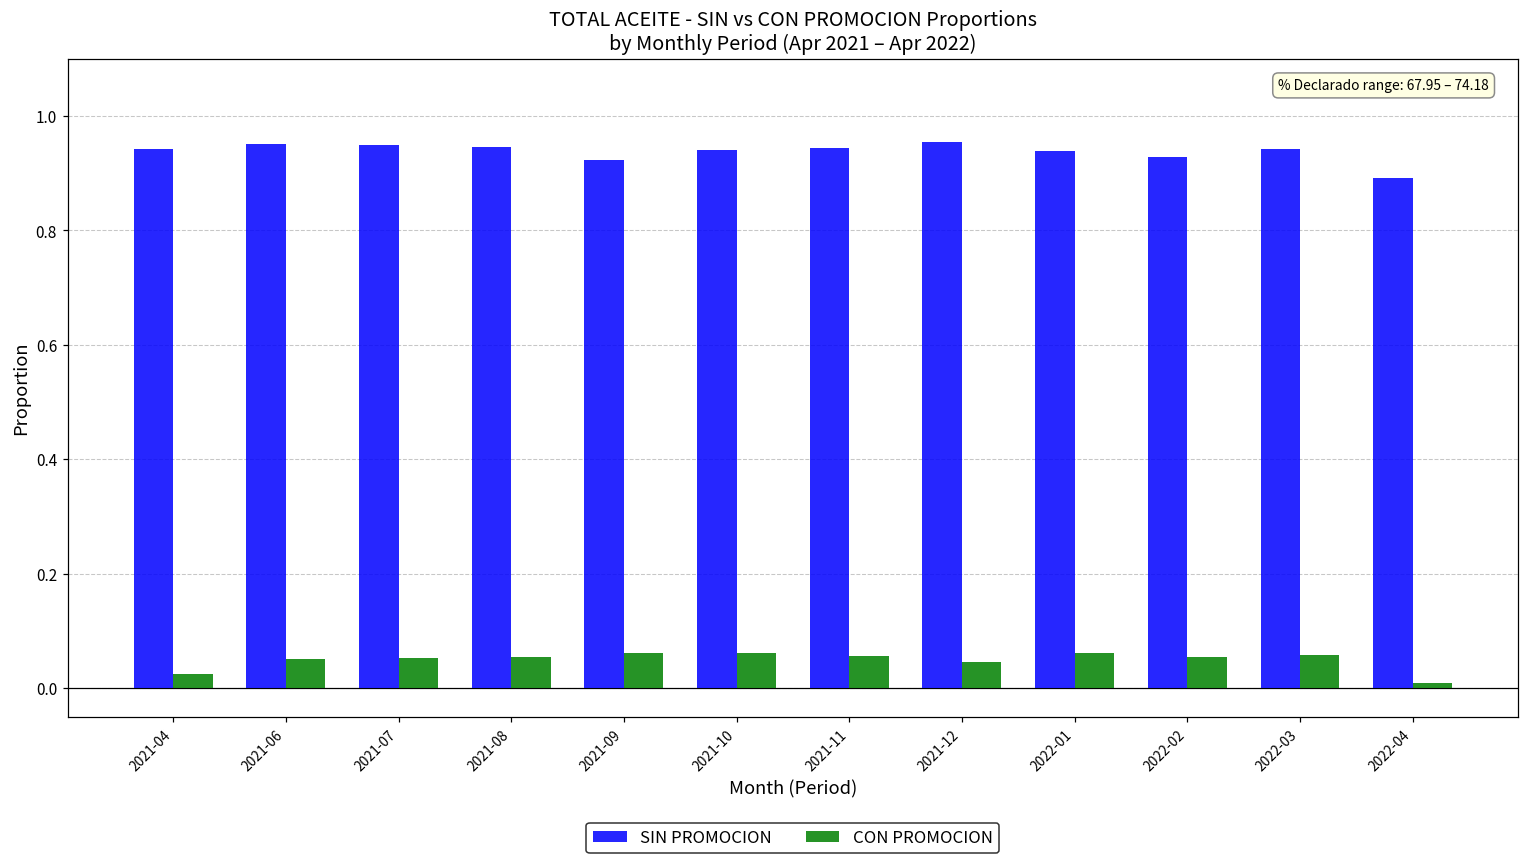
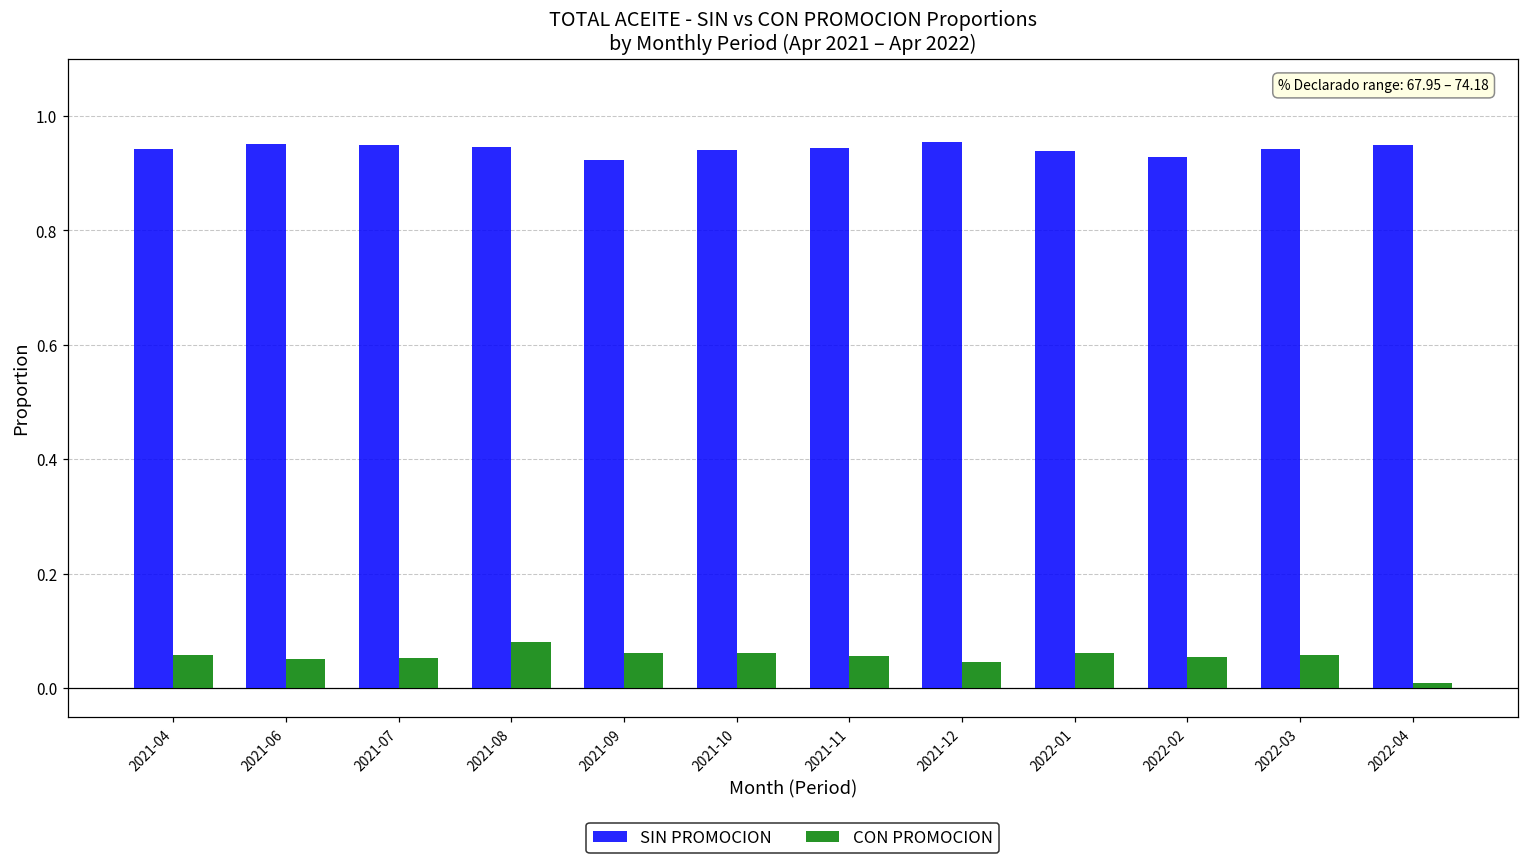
CON PROMOCION, 2021-04: 0.02 -> 0.06
CON PROMOCION, 2021-08: 0.05 -> 0.08
SIN PROMOCION, 2022-04: 0.89 -> 0.95
